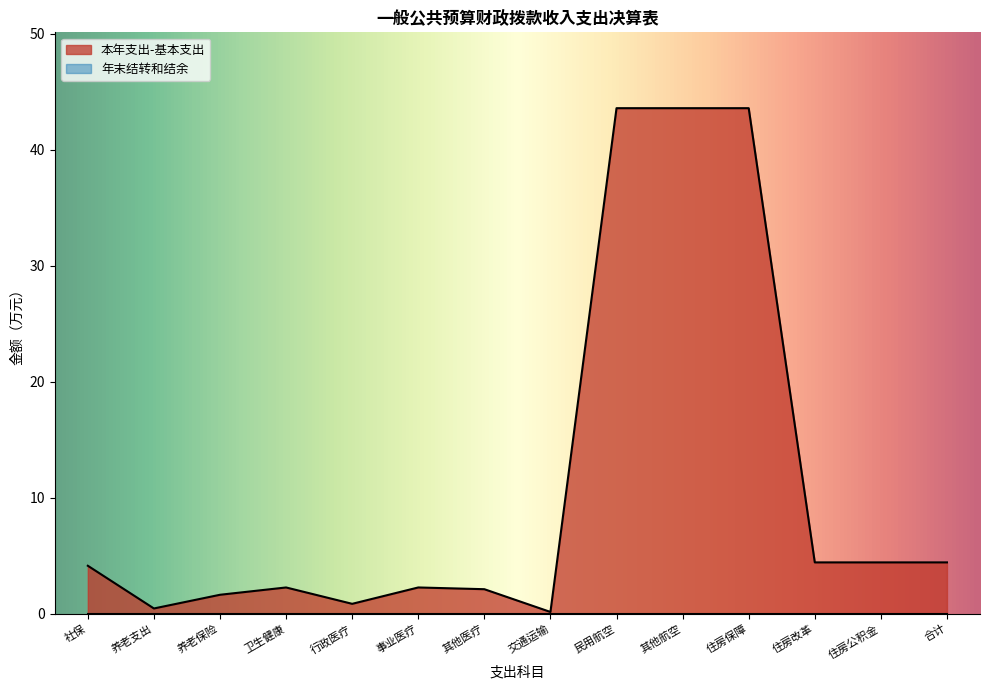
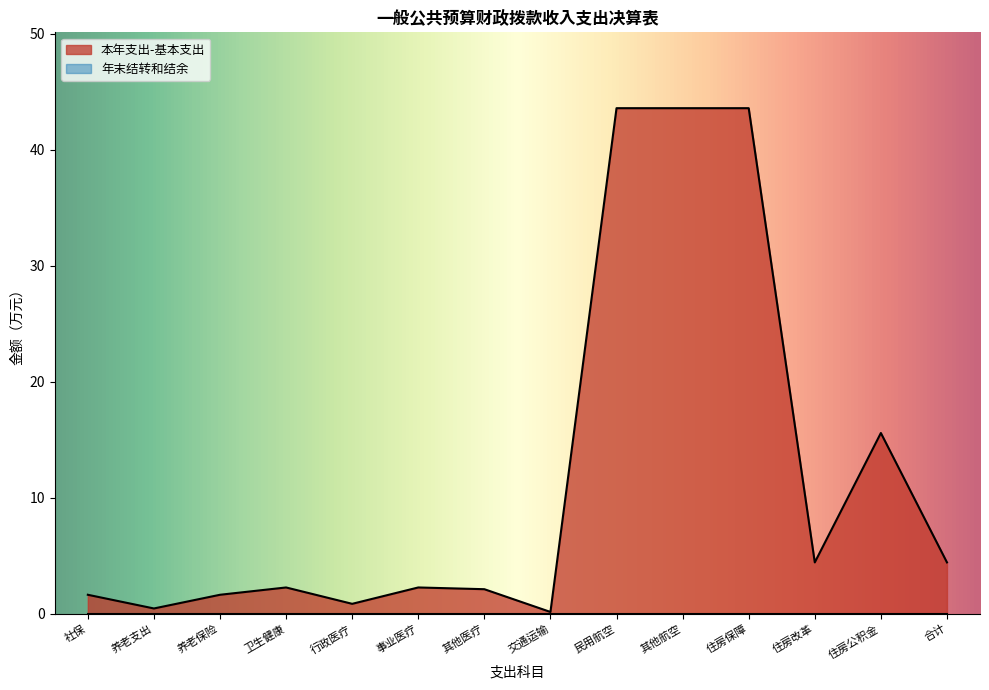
本年支出-基本支出, 社保: 4.1 -> 1.6
本年支出-基本支出, 住房公积金: 4.4 -> 15.6
